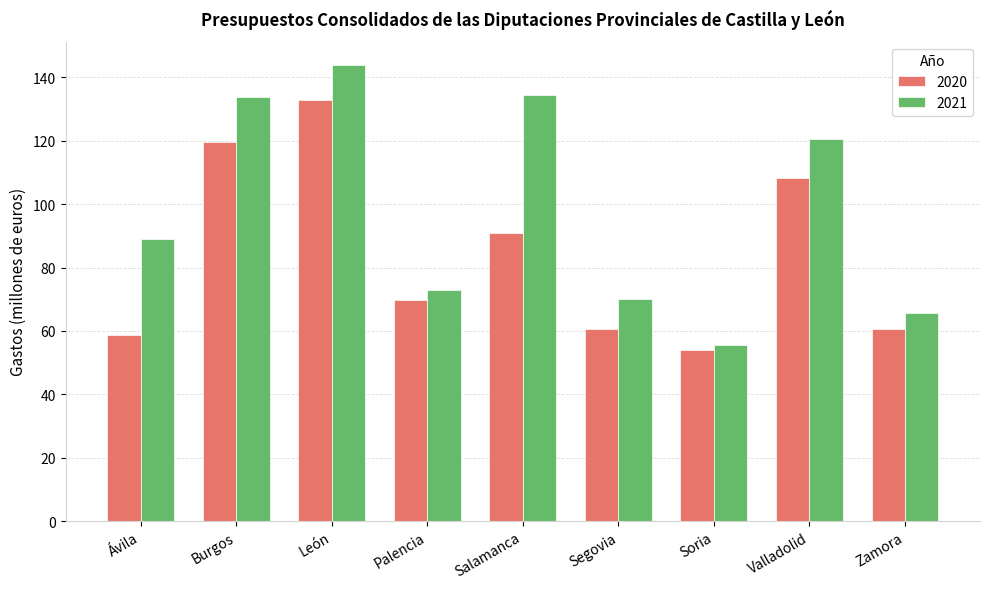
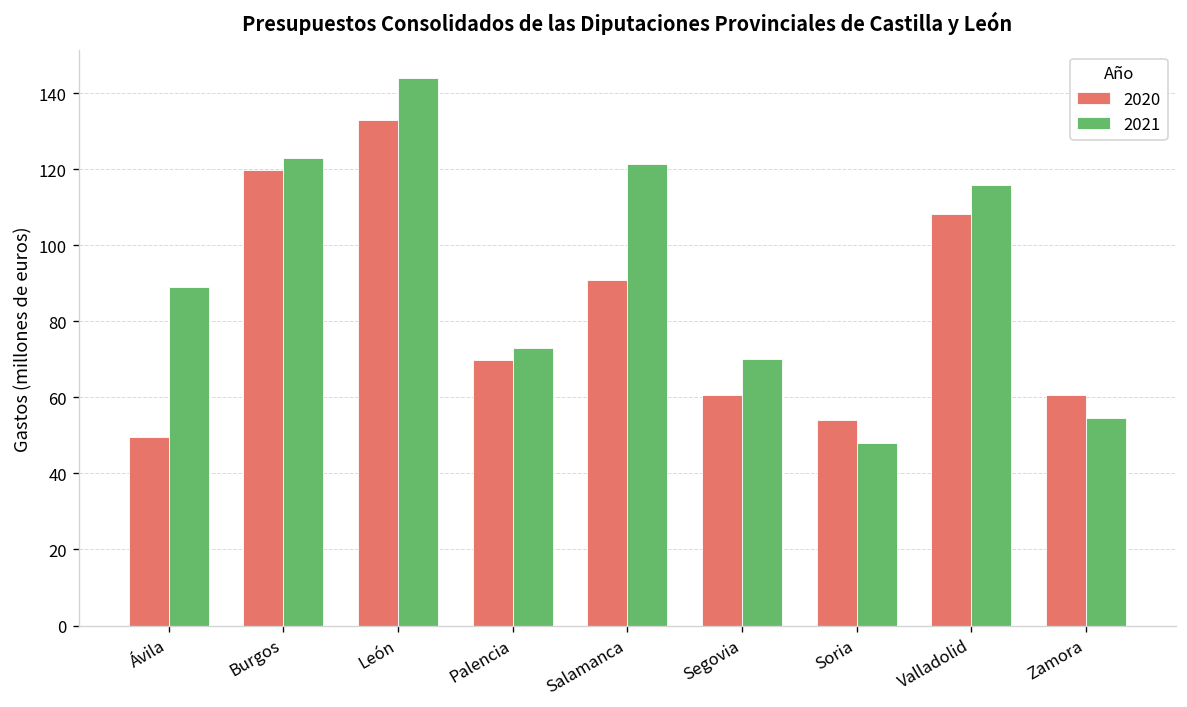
2020, Ávila: 59 -> 50
2021, Burgos: 134 -> 123
2021, Salamanca: 134 -> 121
2021, Soria: 56 -> 48
2021, Valladolid: 121 -> 116
2021, Zamora: 66 -> 55
